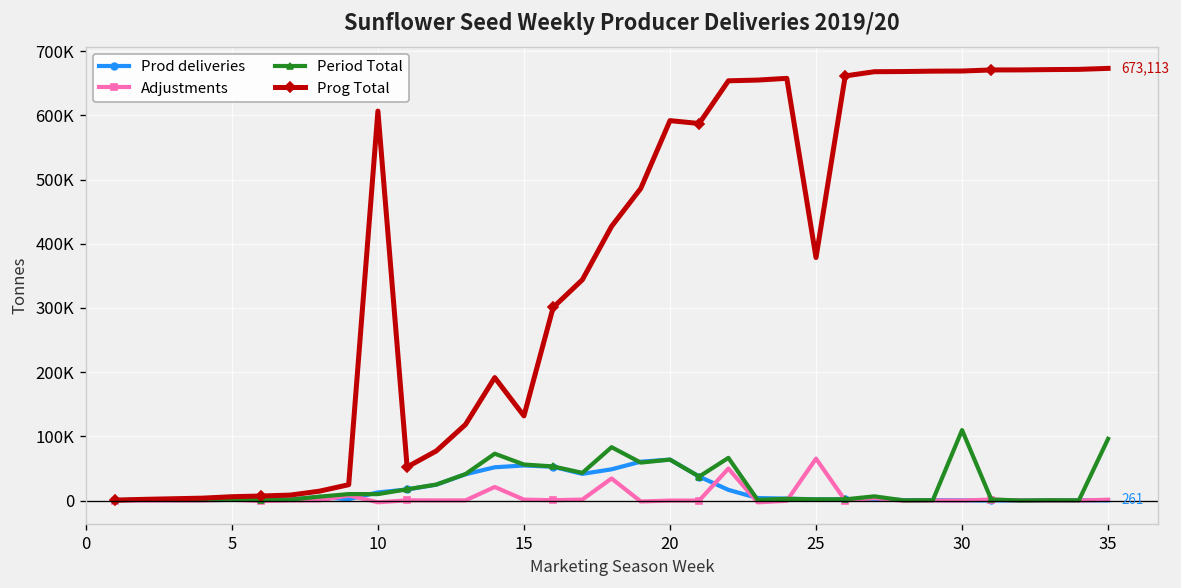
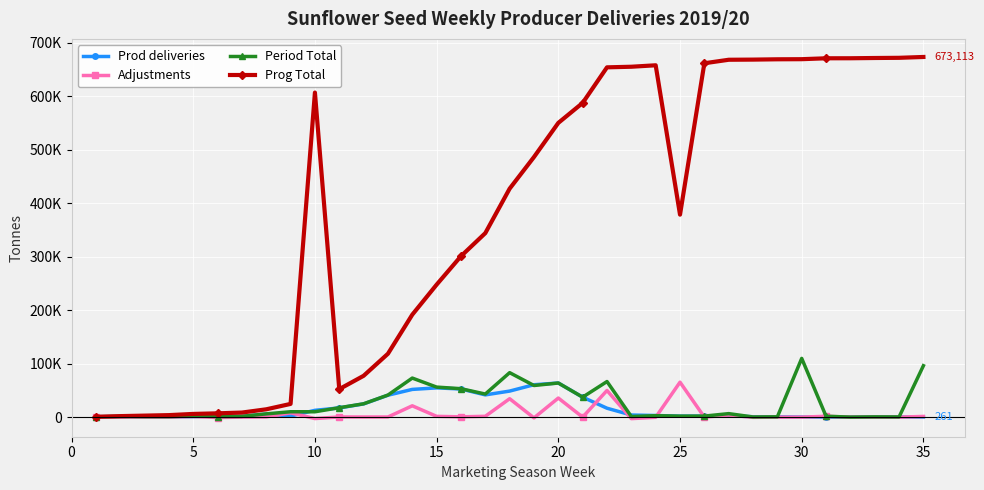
Prog Total, 15: 130000 -> 250000
Adjustments, 20: 0 -> 40000
Prog Total, 20: 590000 -> 550000
